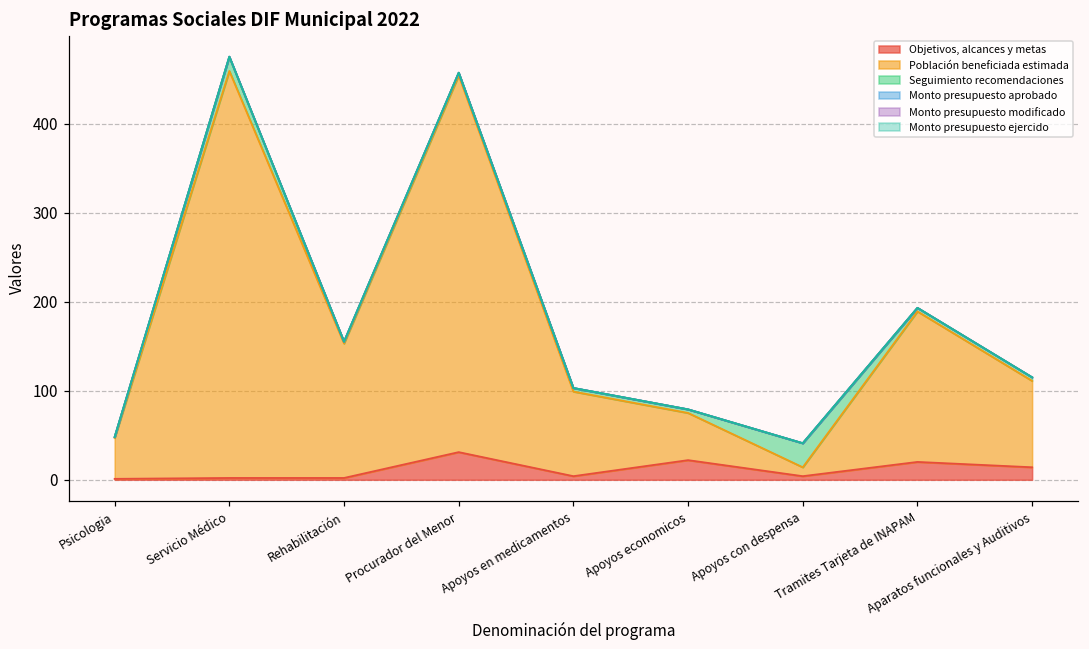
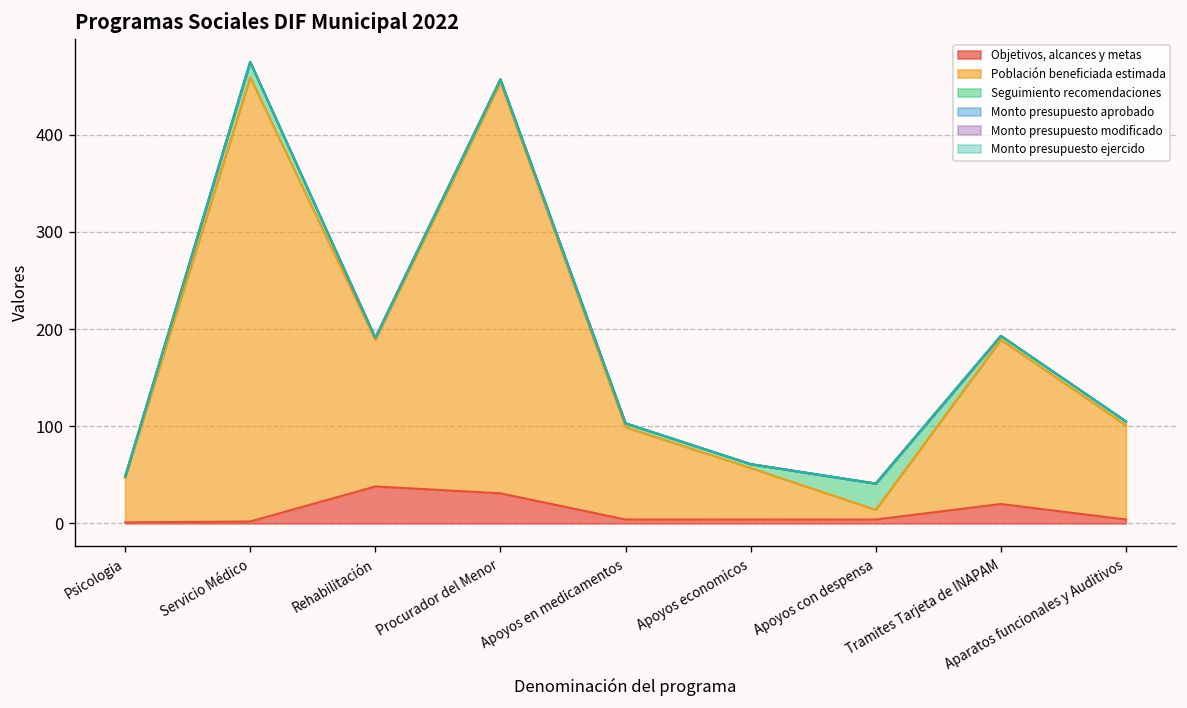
Objetivos, alcances y metas, Rehabilitación: 0 -> 40
Objetivos, alcances y metas, Apoyos economicos: 20 -> 0
Objetivos, alcances y metas, Aparatos funcionales y Auditivos: 10 -> 0
